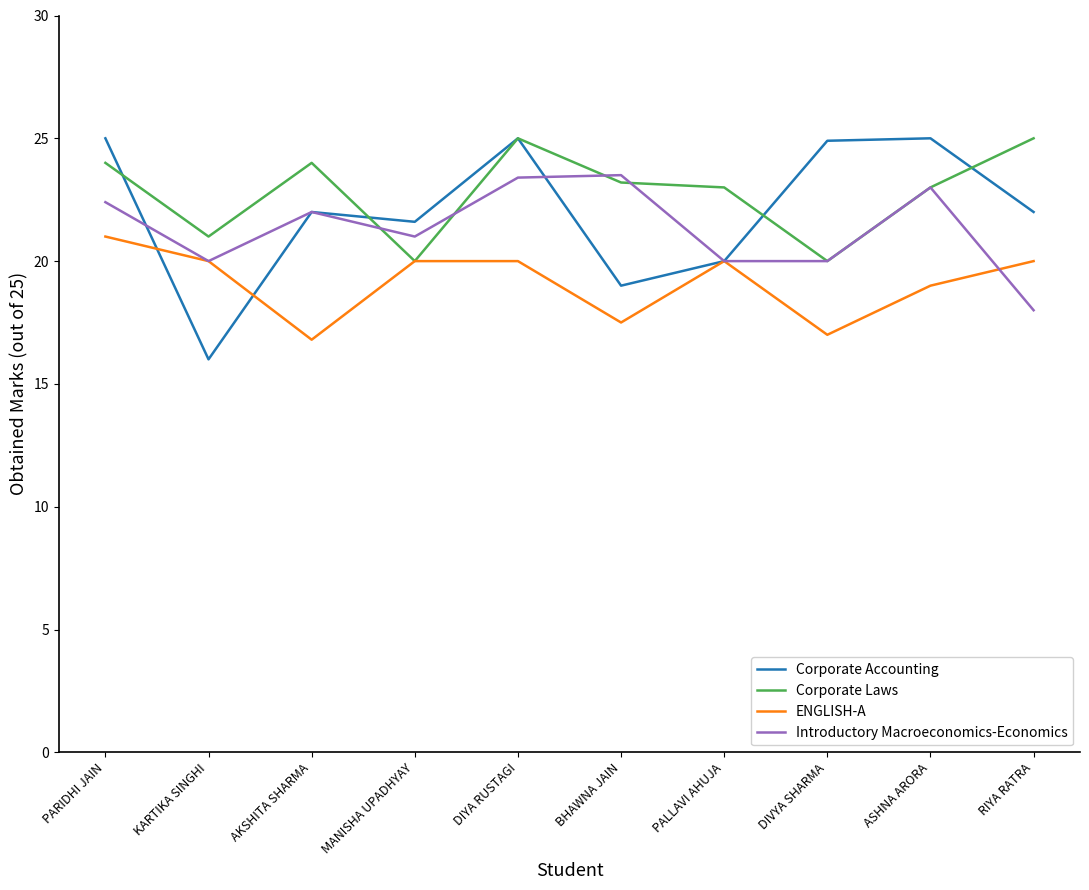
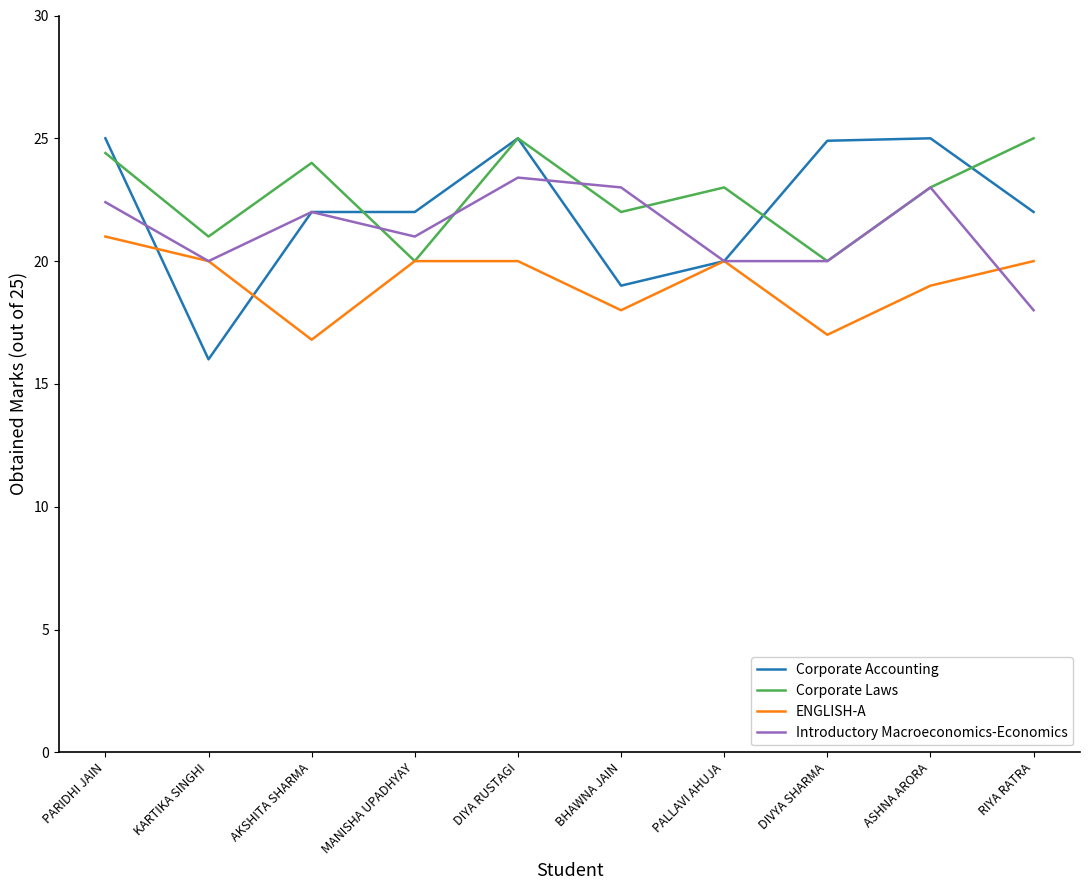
Corporate Laws, PARIDHI JAIN: 24.0 -> 24.4
Corporate Accounting, MANISHA UPADHYAY: 21.6 -> 22.0
Corporate Laws, BHAWNA JAIN: 23.2 -> 22.0
ENGLISH-A, BHAWNA JAIN: 17.5 -> 18.0
Introductory Macroeconomics-Economics, BHAWNA JAIN: 23.5 -> 23.0
